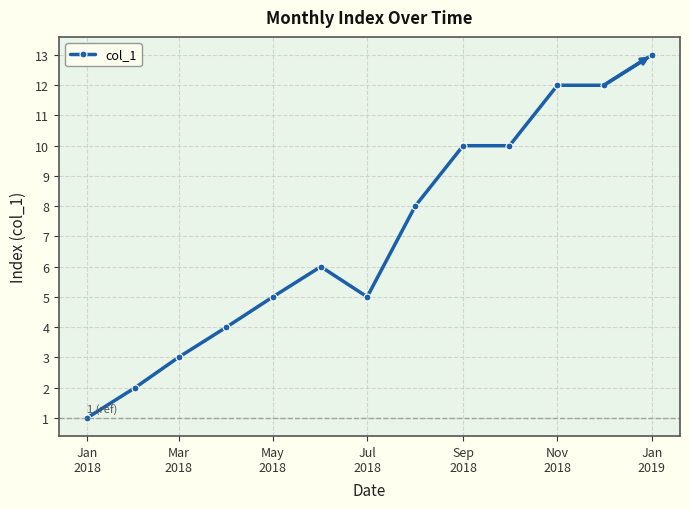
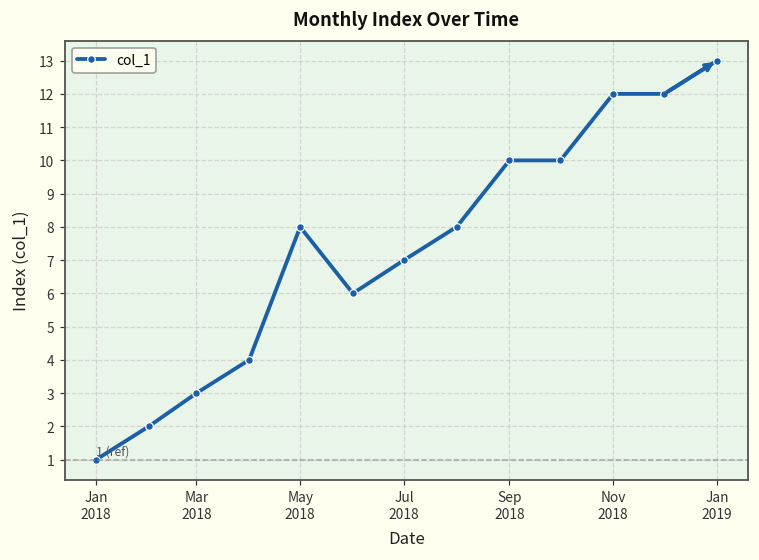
May 2018: 5 -> 8
Jul 2018: 5 -> 7
